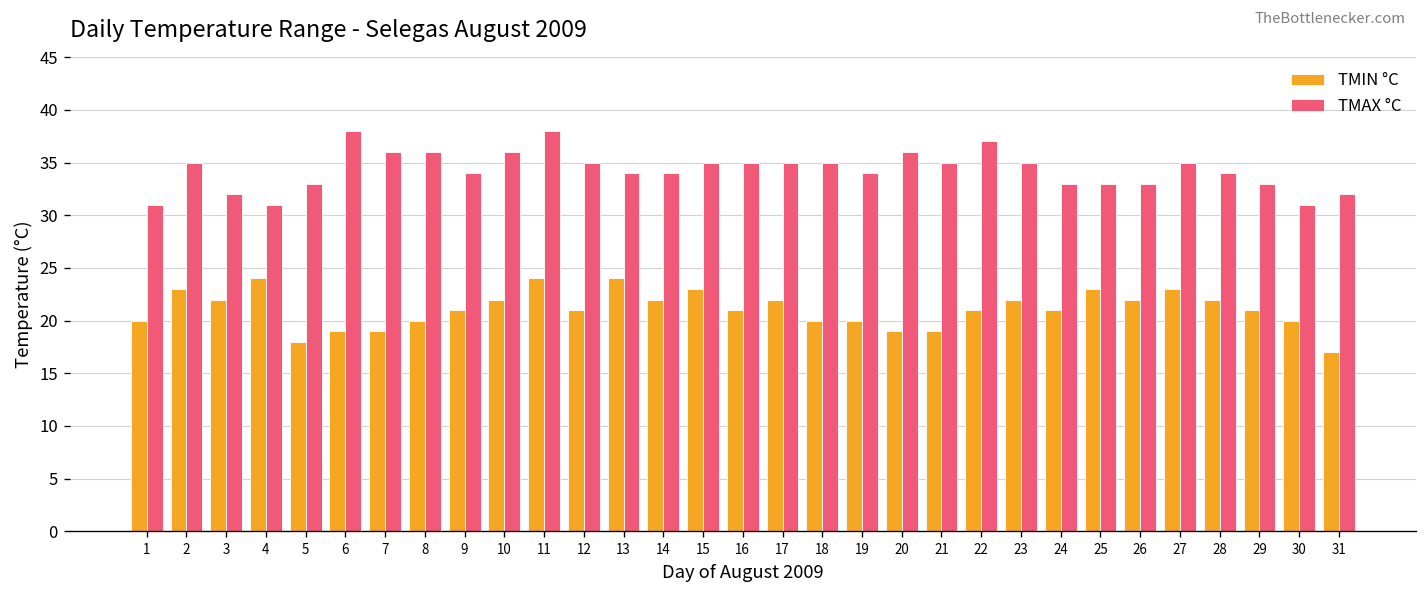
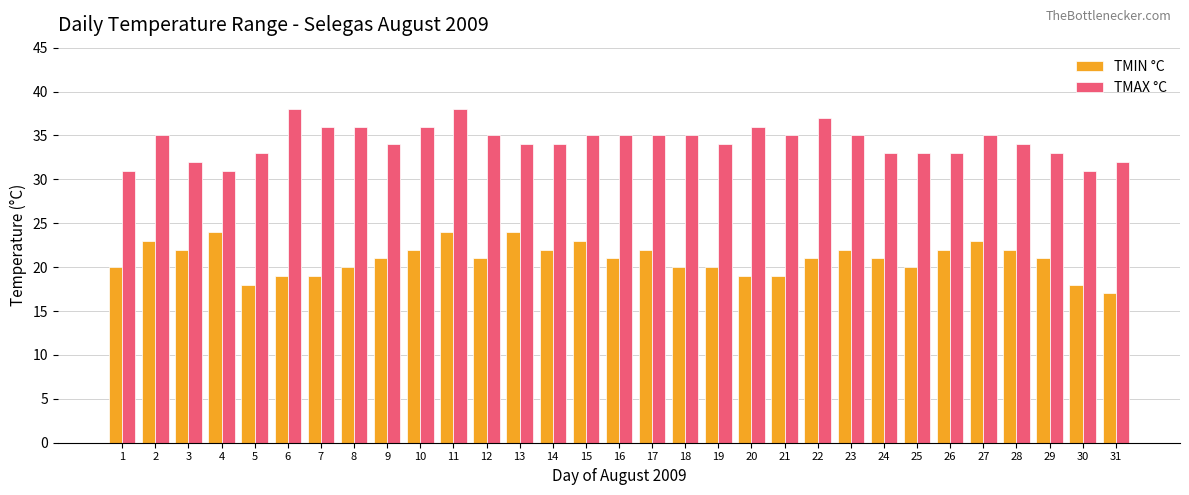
TMIN °C, 25: 23 -> 20
TMIN °C, 30: 20 -> 18
